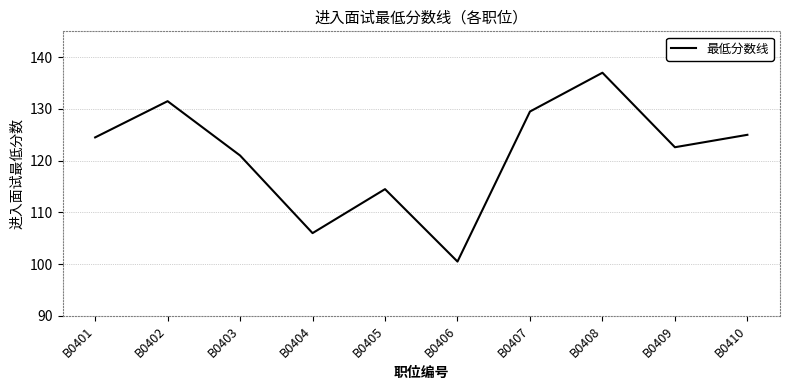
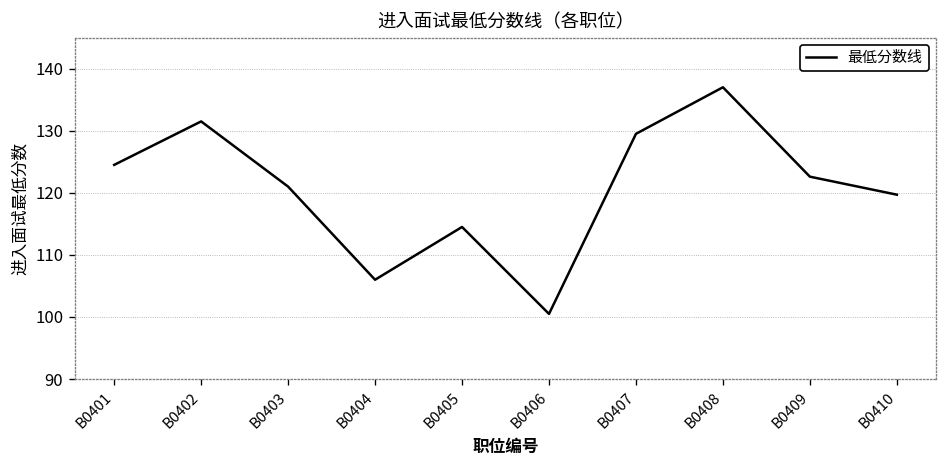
B0410: 125 -> 120
